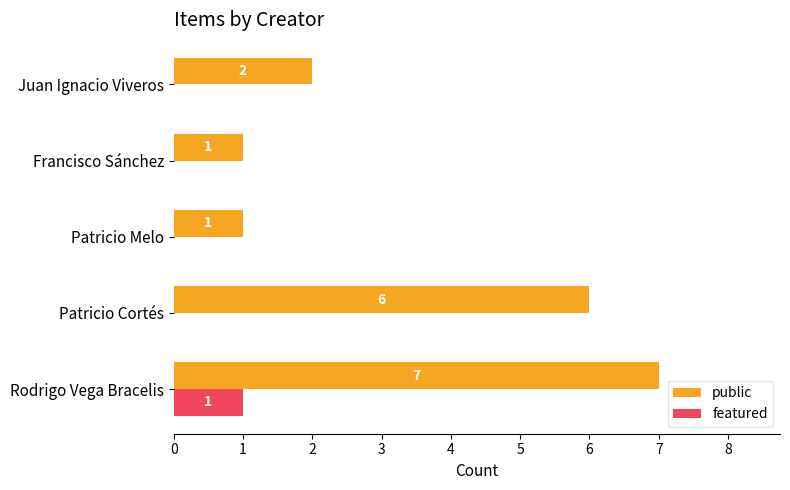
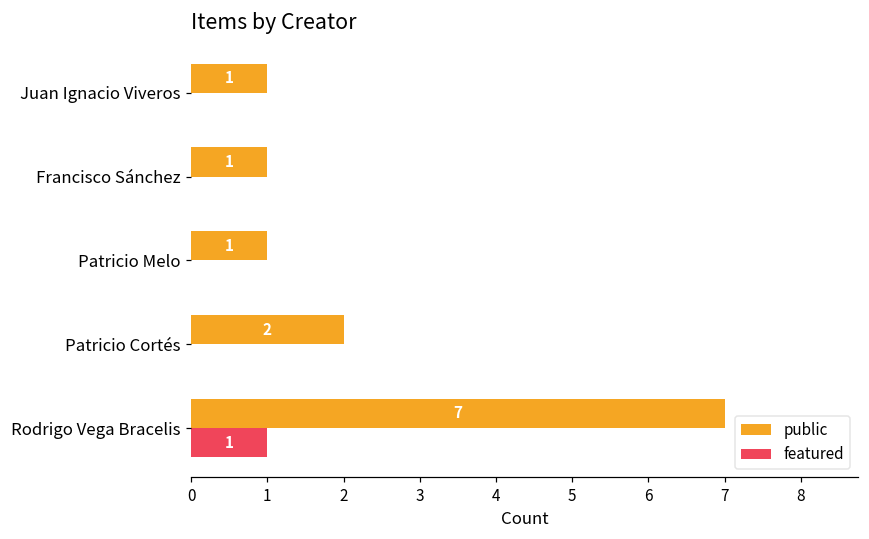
public, Juan Ignacio Viveros: 2 -> 1
public, Patricio Cortés: 6 -> 2
